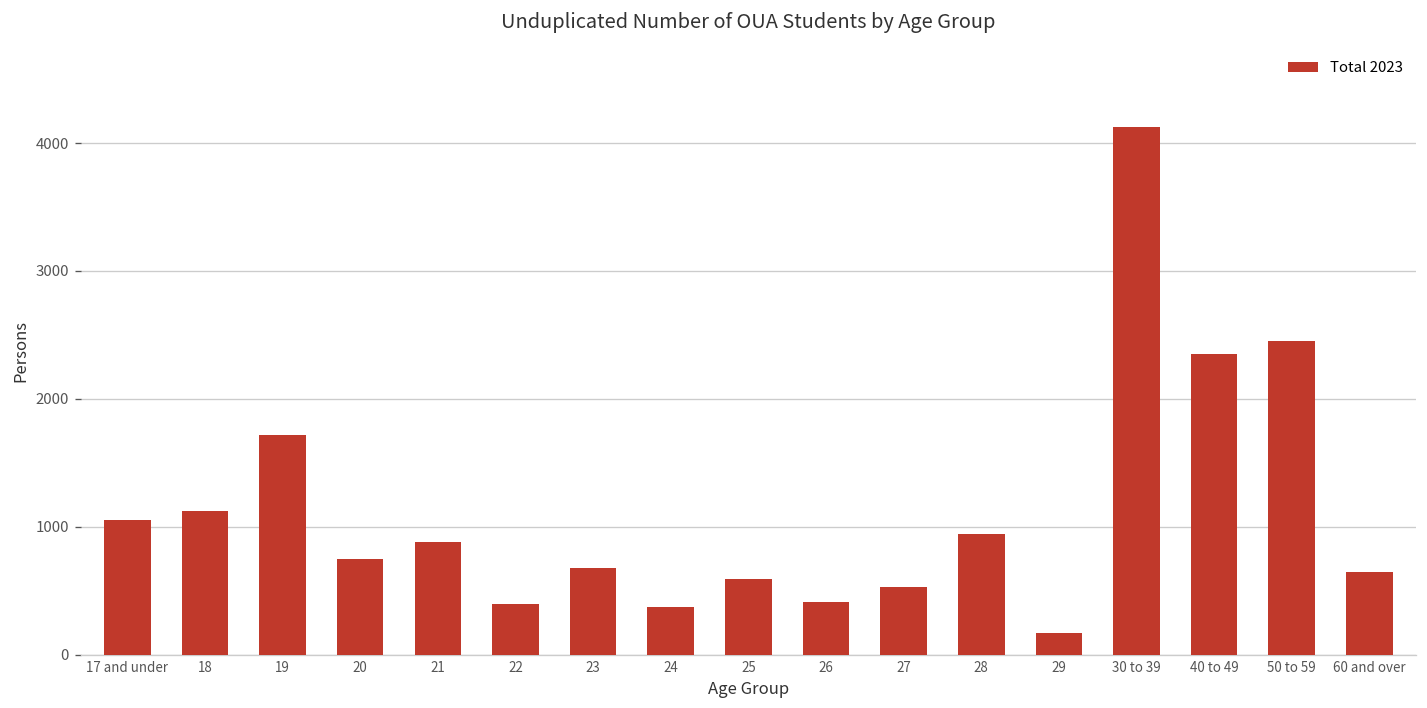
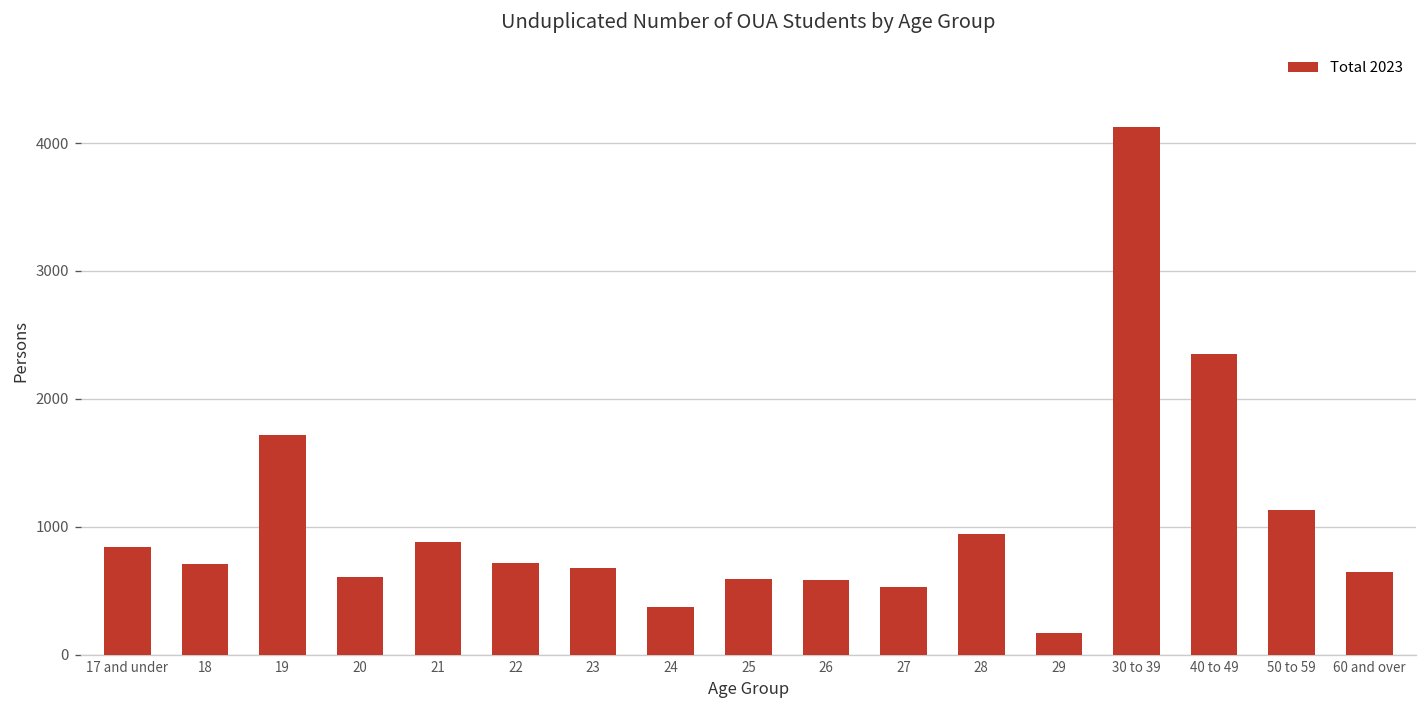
17 and under: 1050 -> 840
18: 1120 -> 710
20: 750 -> 600
22: 400 -> 720
26: 420 -> 580
50 to 59: 2450 -> 1130
